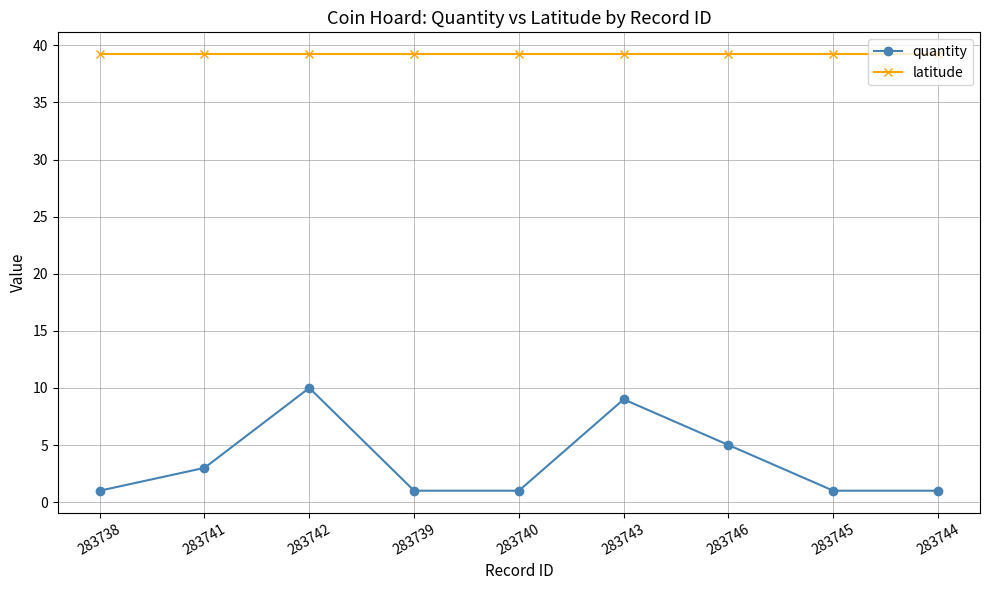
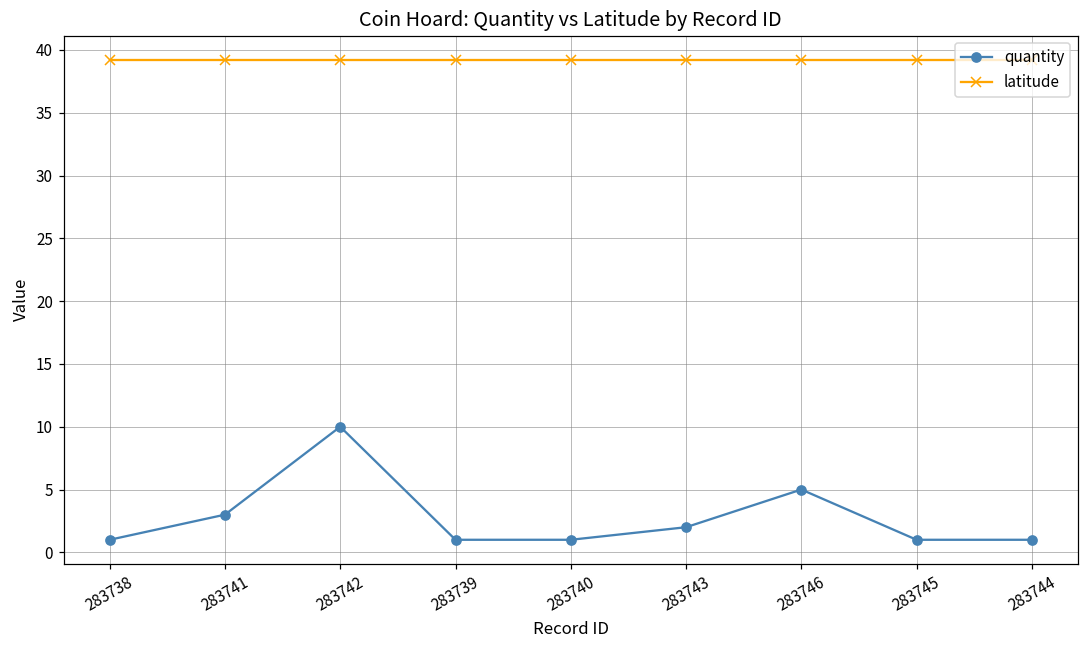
quantity, 283743: 9 -> 2
